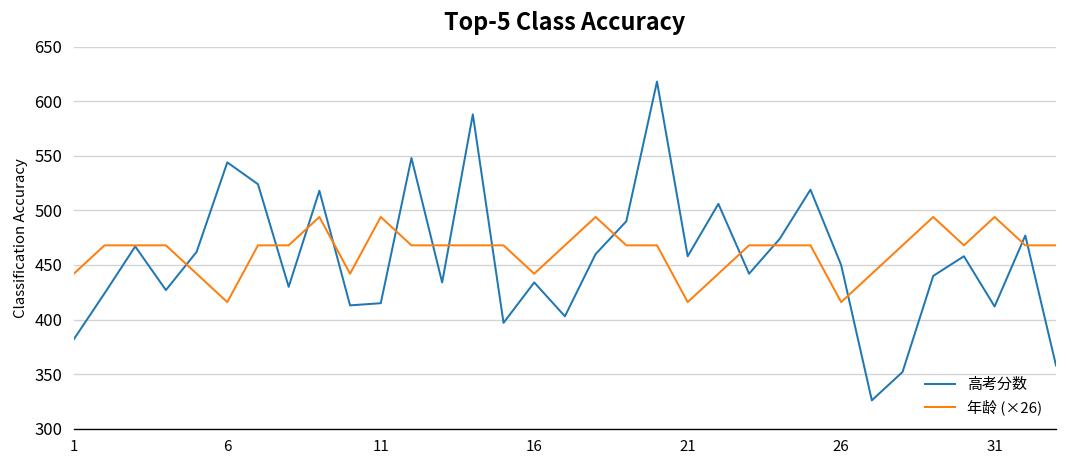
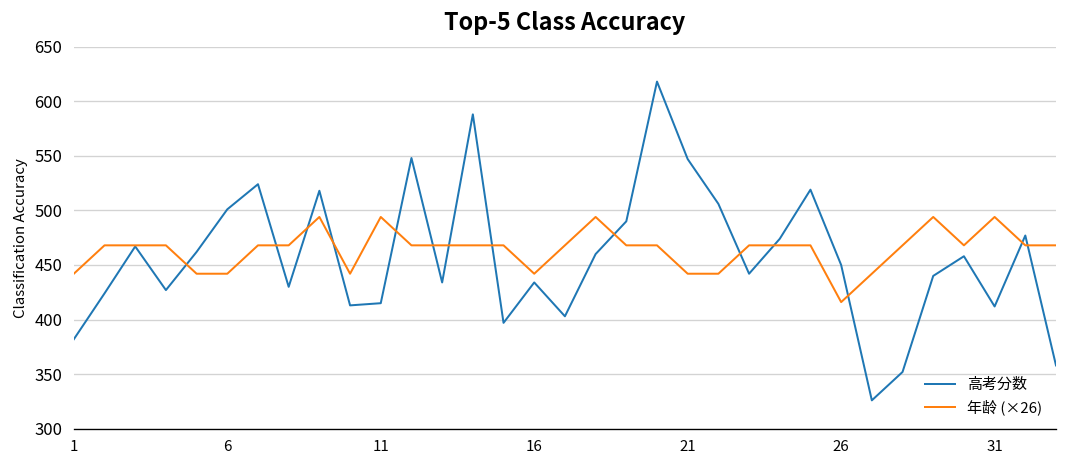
高考分数, 6: 540 -> 500
年龄 (×26), 6: 420 -> 440
高考分数, 21: 460 -> 550
年龄 (×26), 21: 420 -> 440
